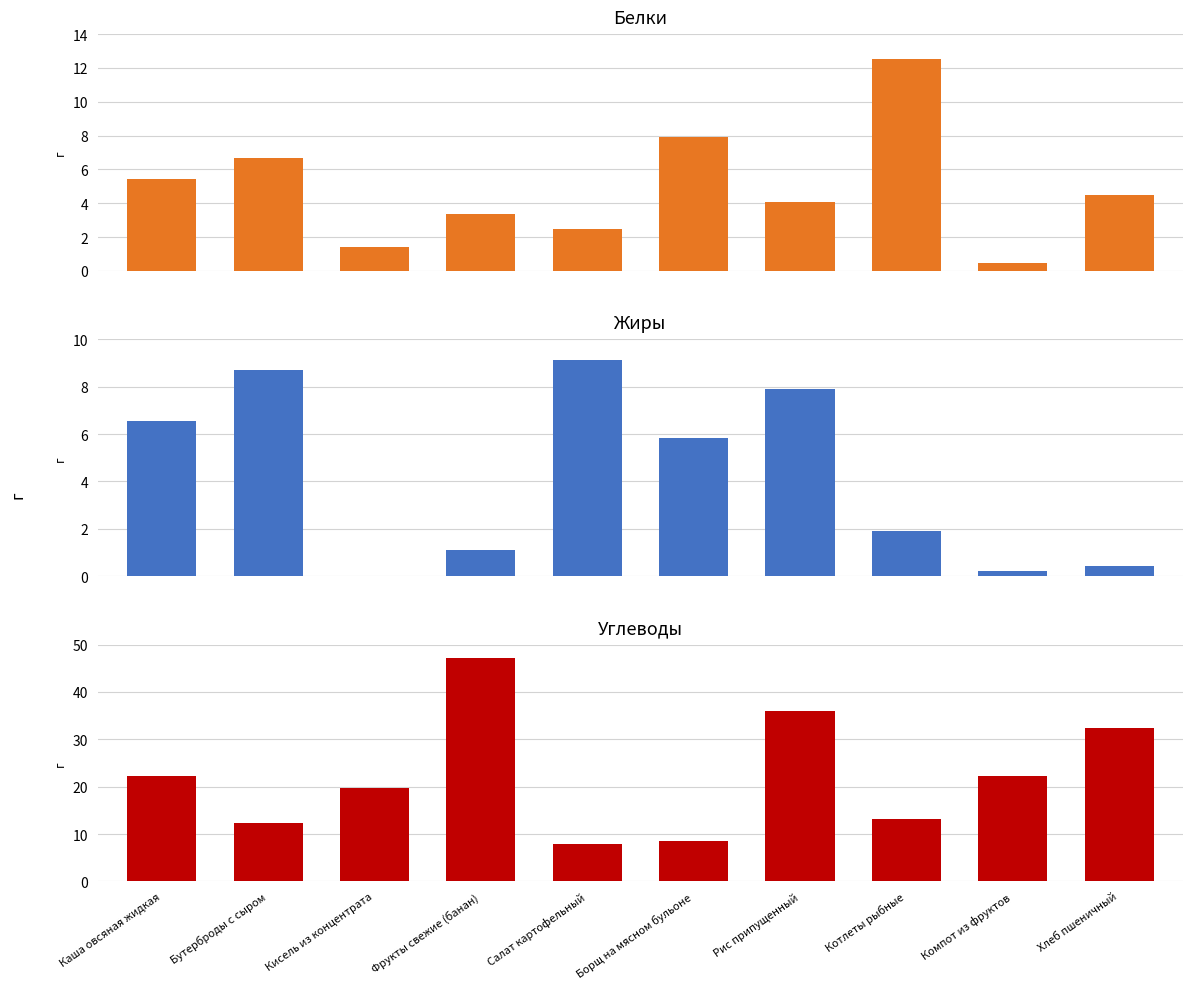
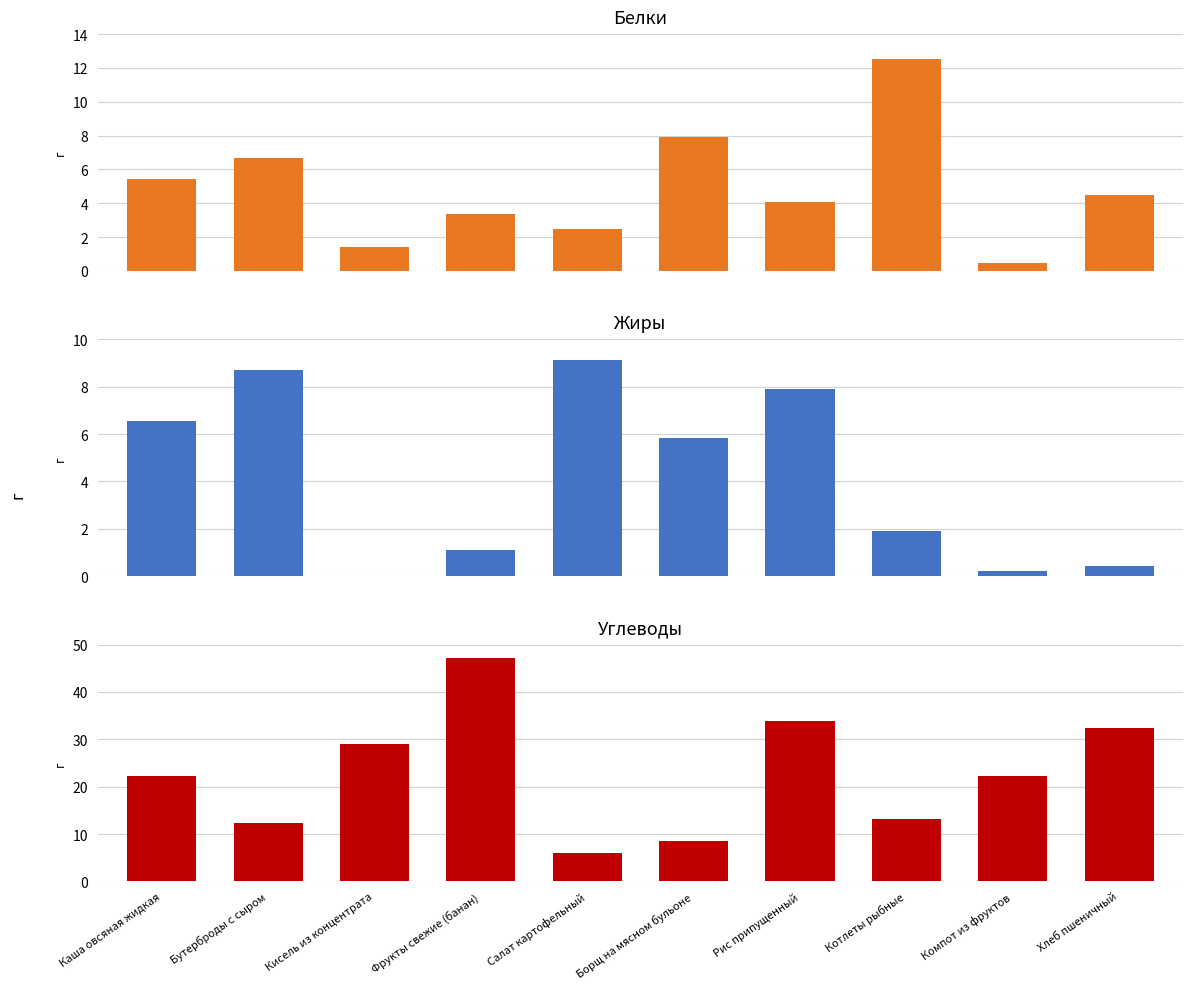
Углеводы, Кисель из концентрата: 20 -> 29
Углеводы, Салат картофельный: 8 -> 6
Углеводы, Рис припущенный: 36 -> 34
